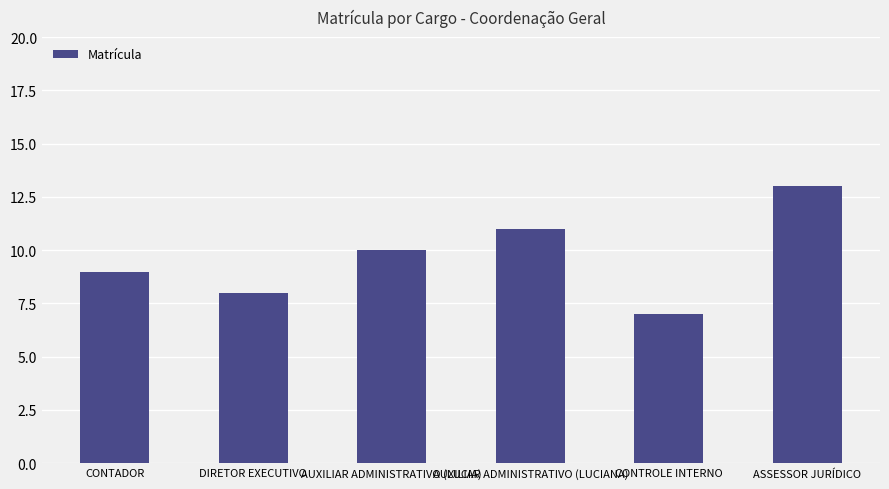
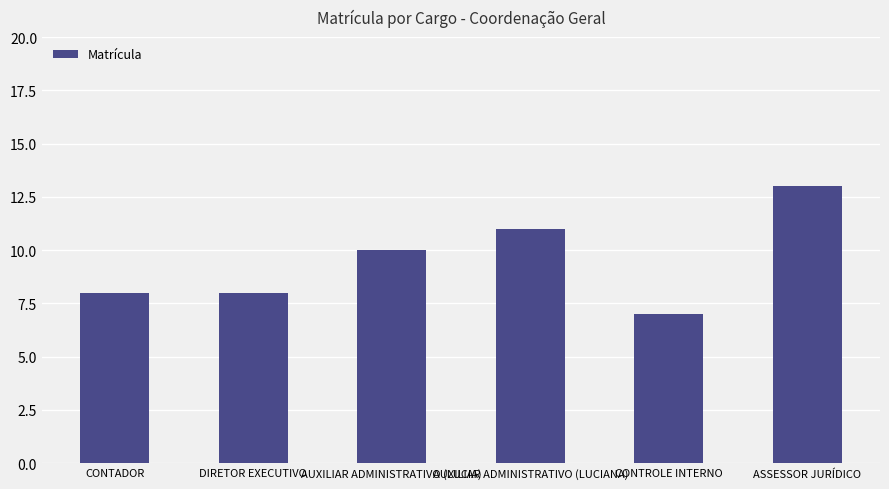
CONTADOR: 9 -> 8
